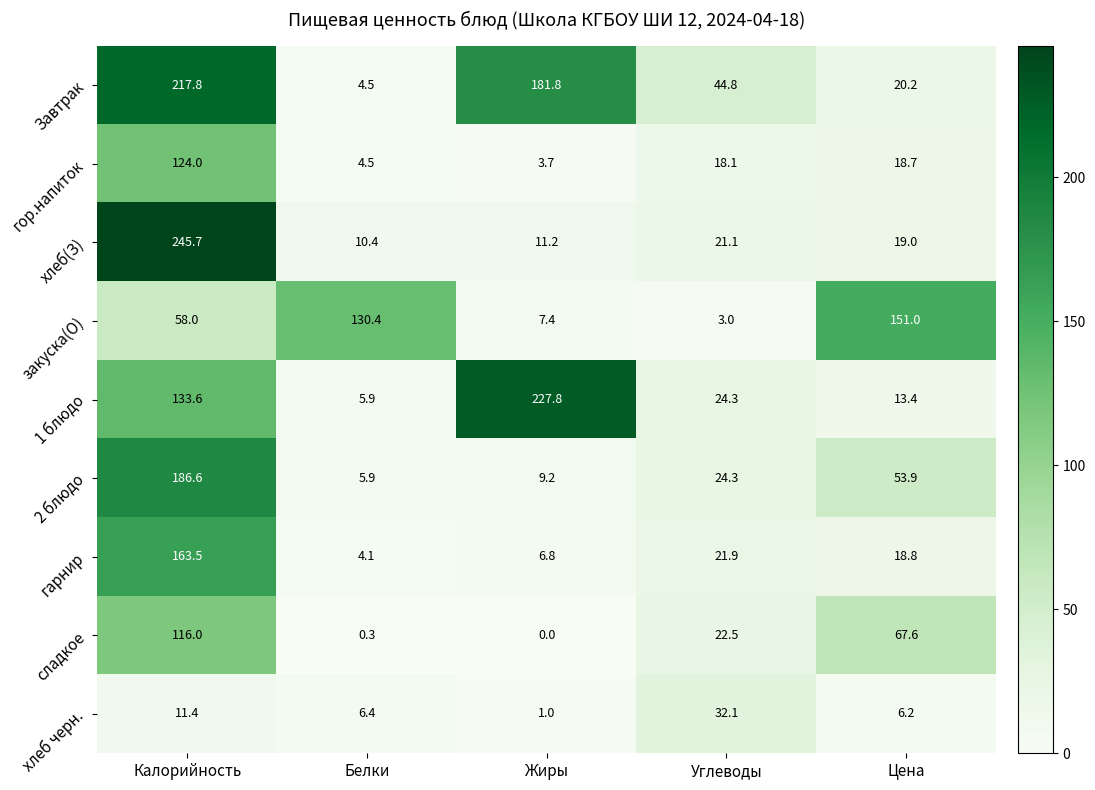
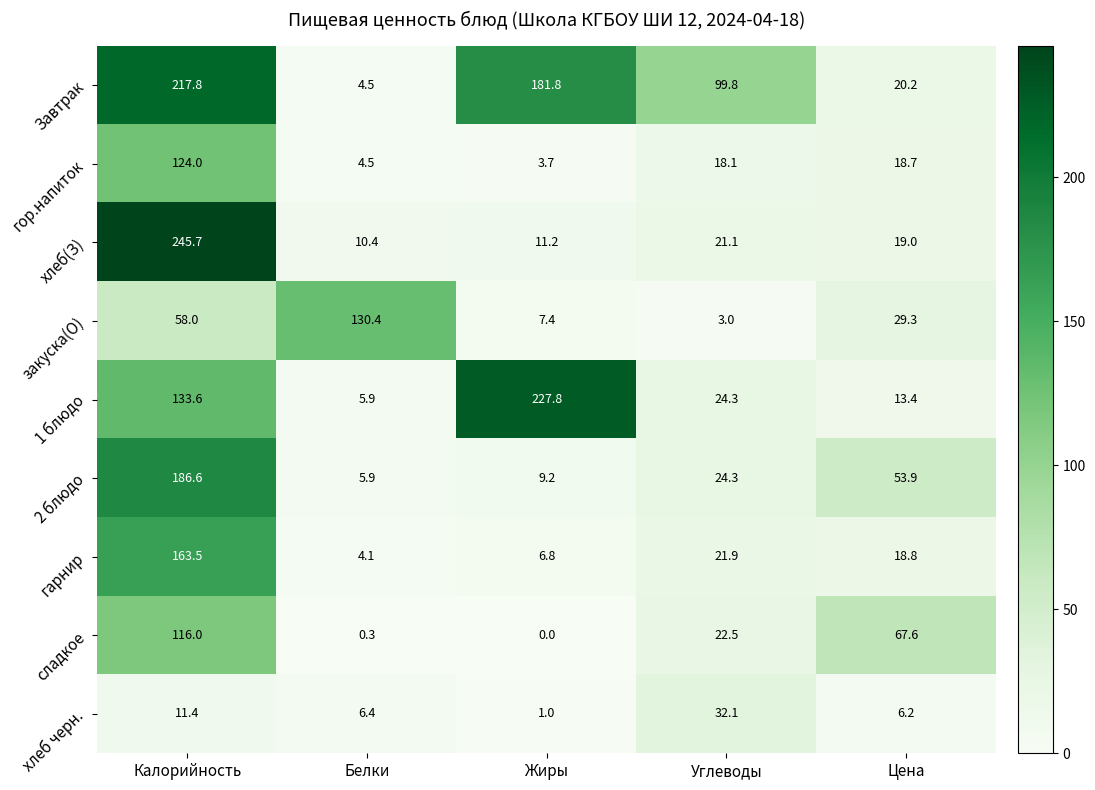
Завтрак, Углеводы: 44.8 -> 99.8
закуска(О), Цена: 151.0 -> 29.3
